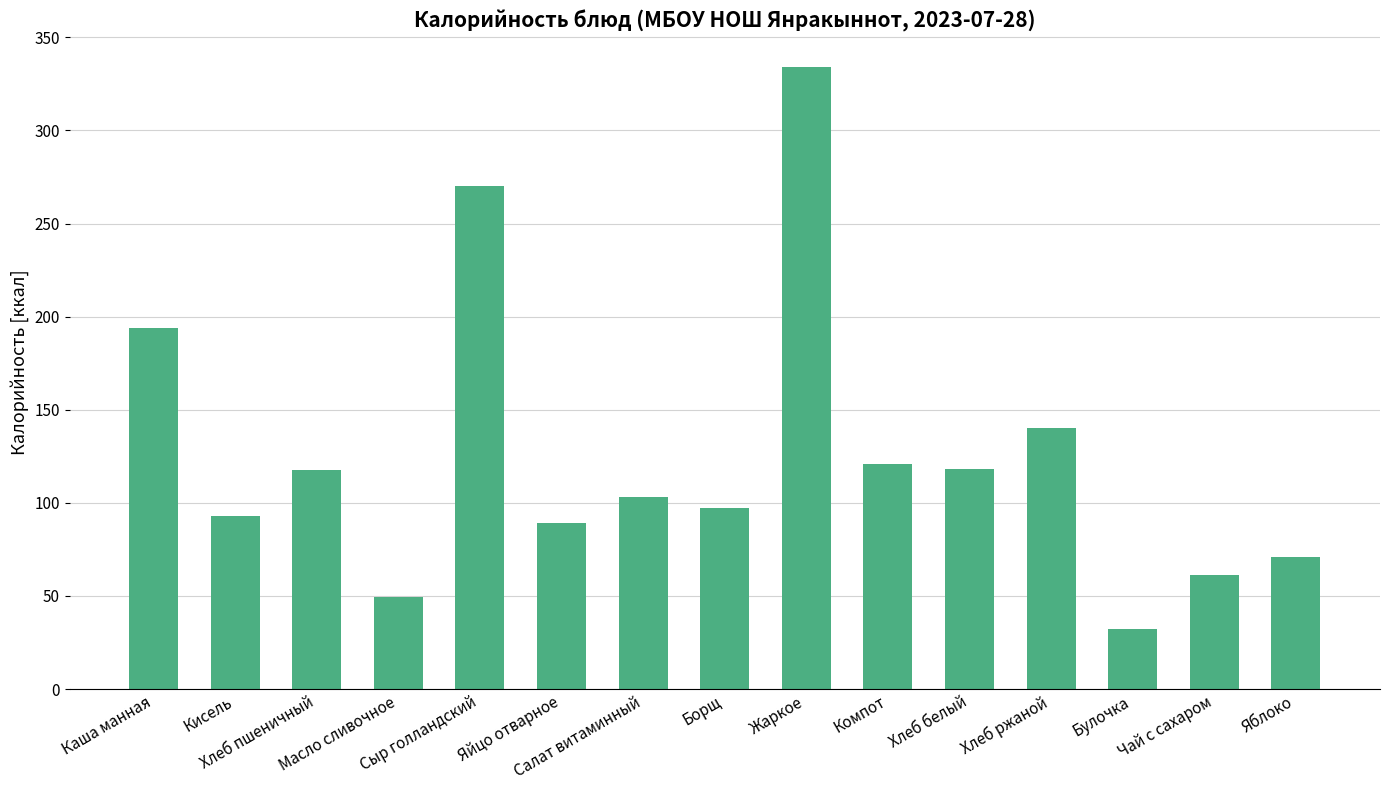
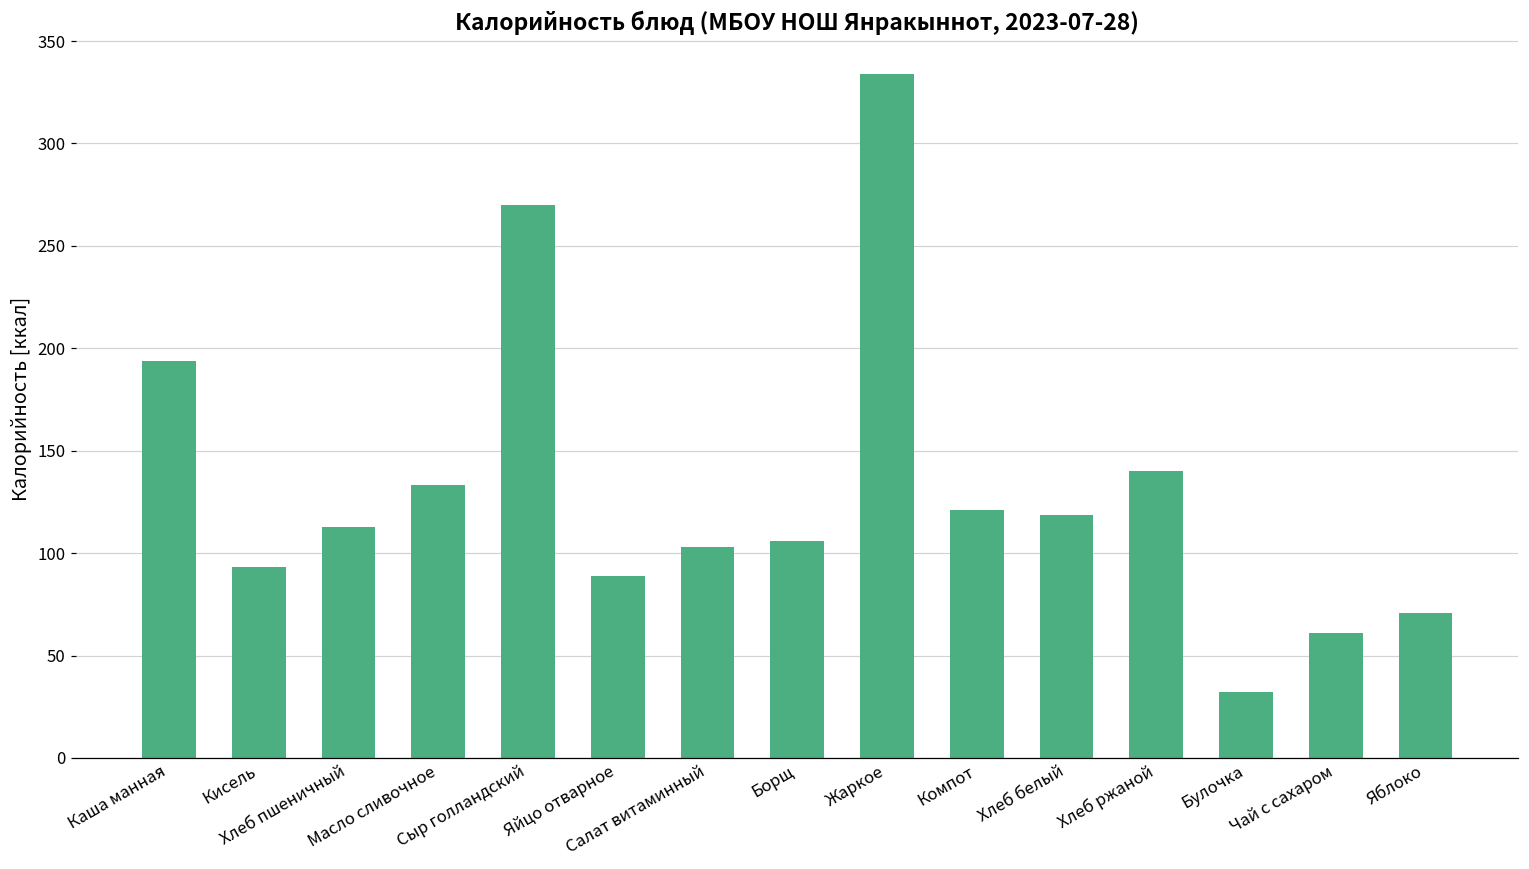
Хлеб пшеничный: 118 -> 113
Масло сливочное: 50 -> 133
Борщ: 97 -> 106
